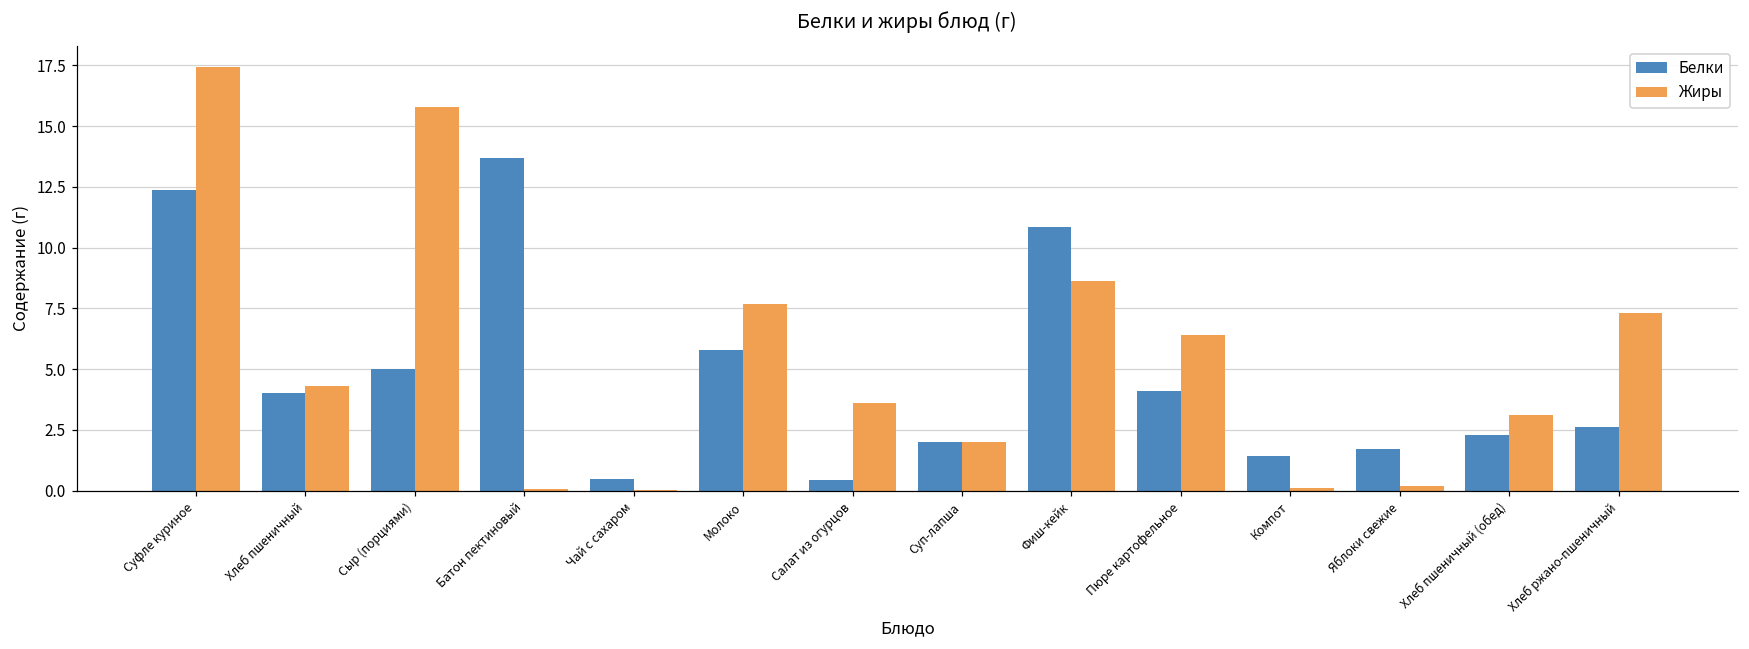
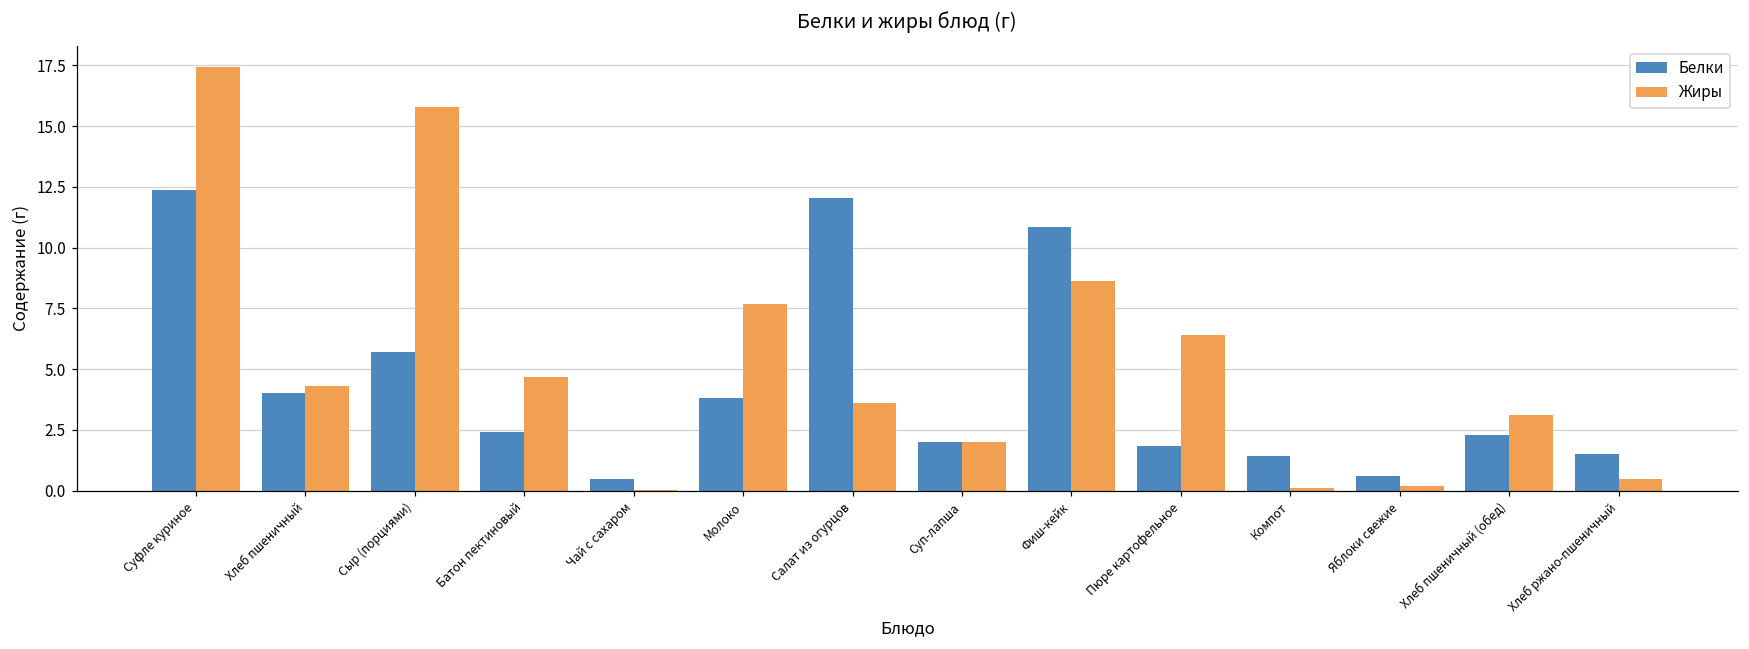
Белки, Сыр (порциями): 5.0 -> 5.7
Белки, Батон пектиновый: 13.7 -> 2.4
Жиры, Батон пектиновый: 0.1 -> 4.7
Белки, Молоко: 5.8 -> 3.8
Белки, Салат из огурцов: 0.4 -> 12.0
Белки, Пюре картофельное: 4.1 -> 1.8
Белки, Яблоки свежие: 1.7 -> 0.6
Белки, Хлеб ржано-пшеничный: 2.6 -> 1.5
Жиры, Хлеб ржано-пшеничный: 7.3 -> 0.5
